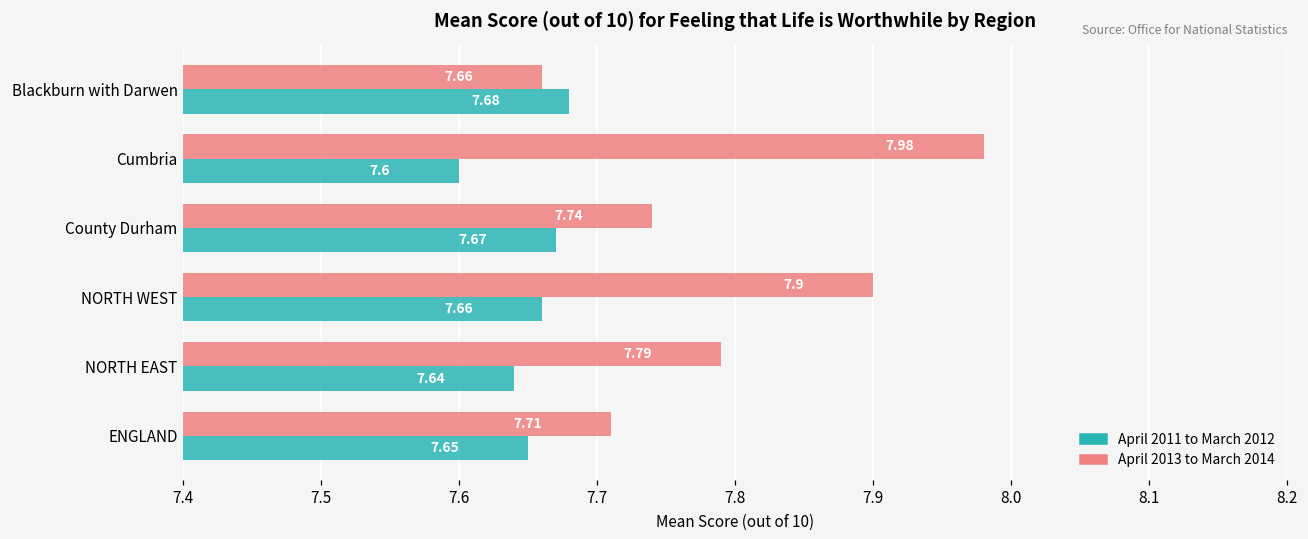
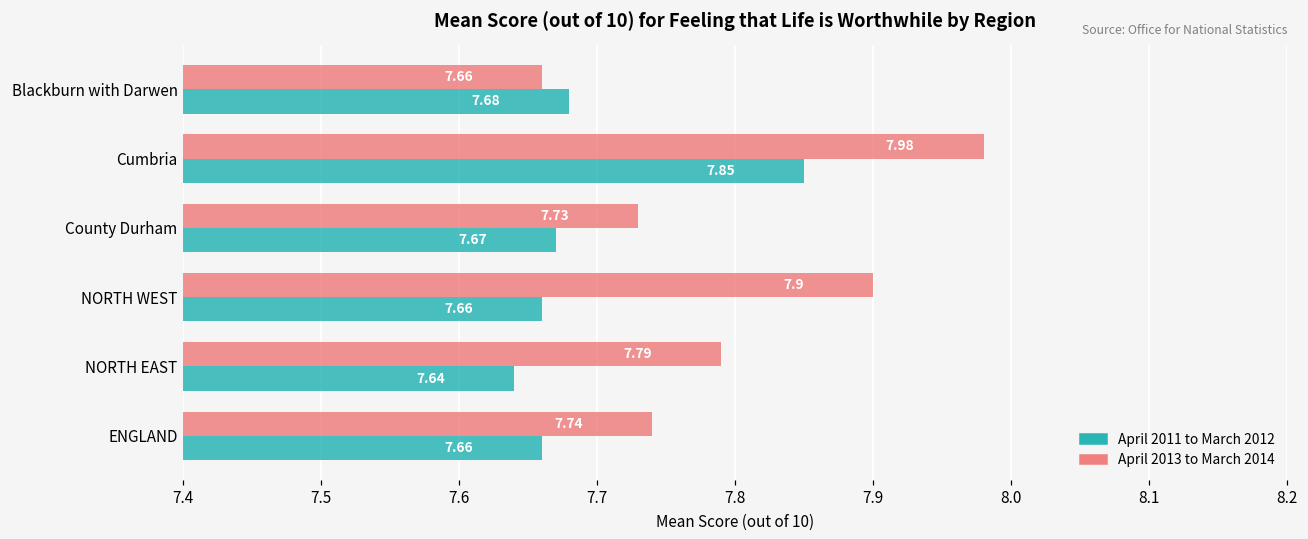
April 2011 to March 2012, Cumbria: 7.6 -> 7.85
April 2013 to March 2014, County Durham: 7.74 -> 7.73
April 2013 to March 2014, ENGLAND: 7.71 -> 7.74
April 2011 to March 2012, ENGLAND: 7.65 -> 7.66
